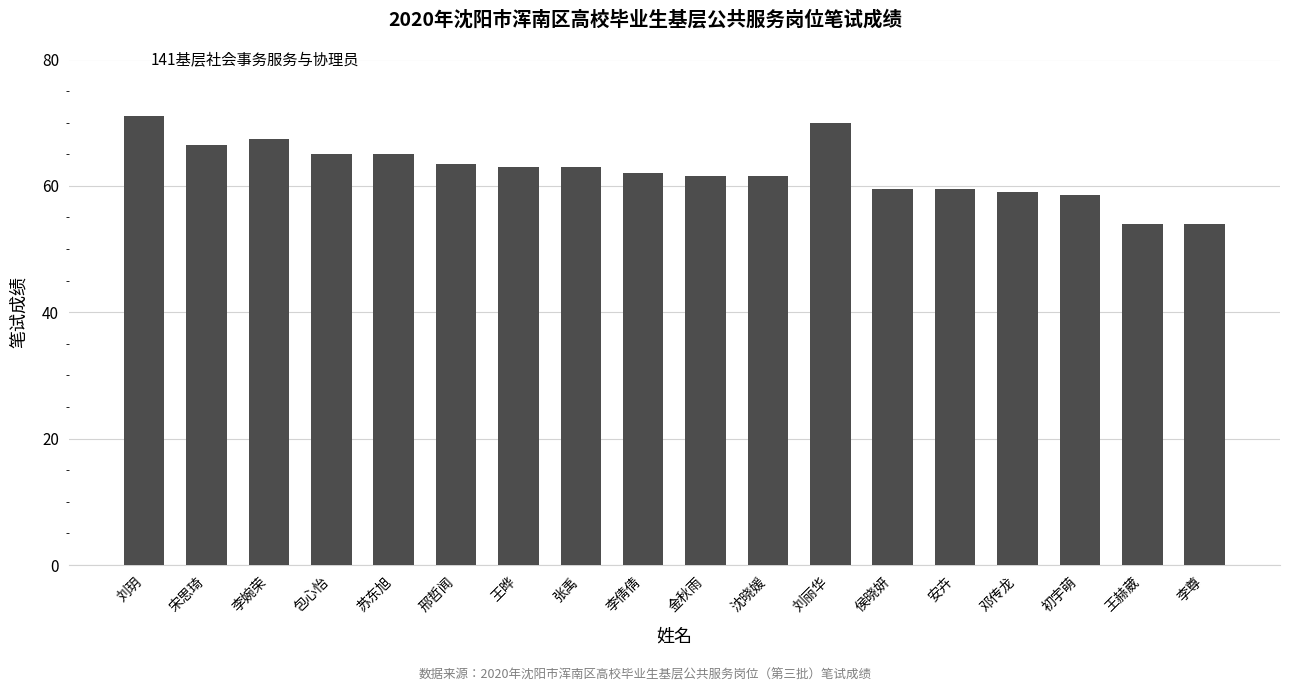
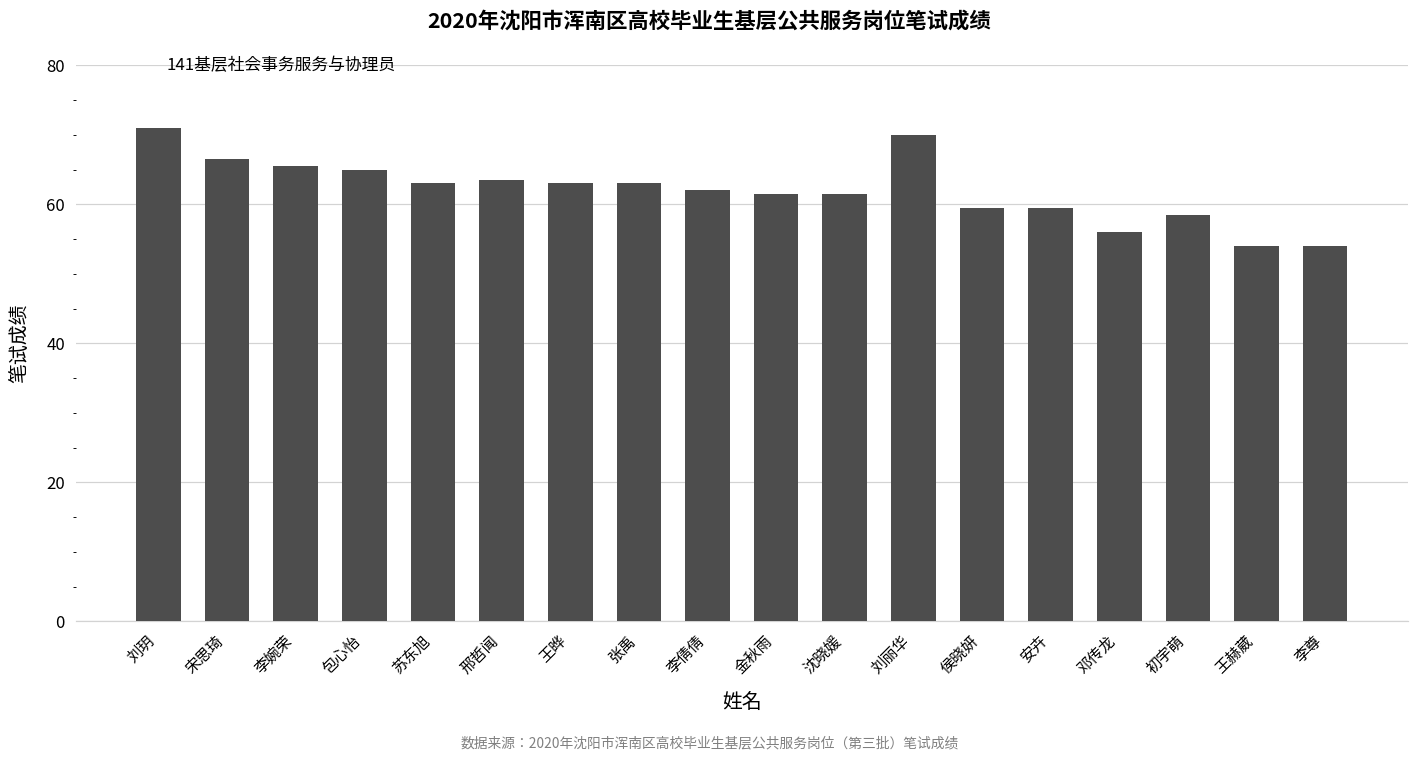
李婉荣: 67 -> 66
苏东旭: 65 -> 63
邓传龙: 59 -> 56
